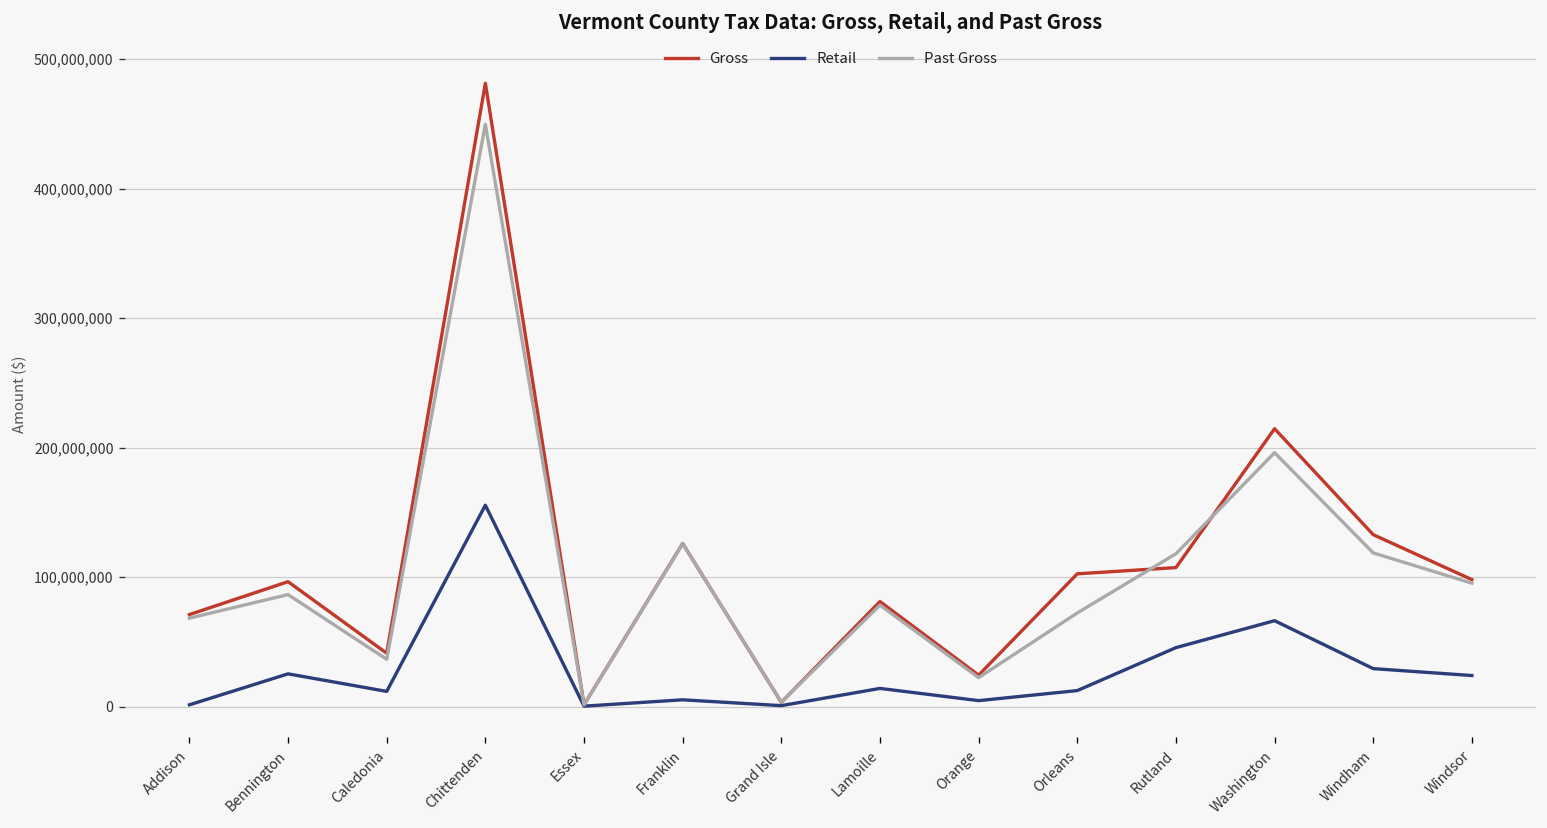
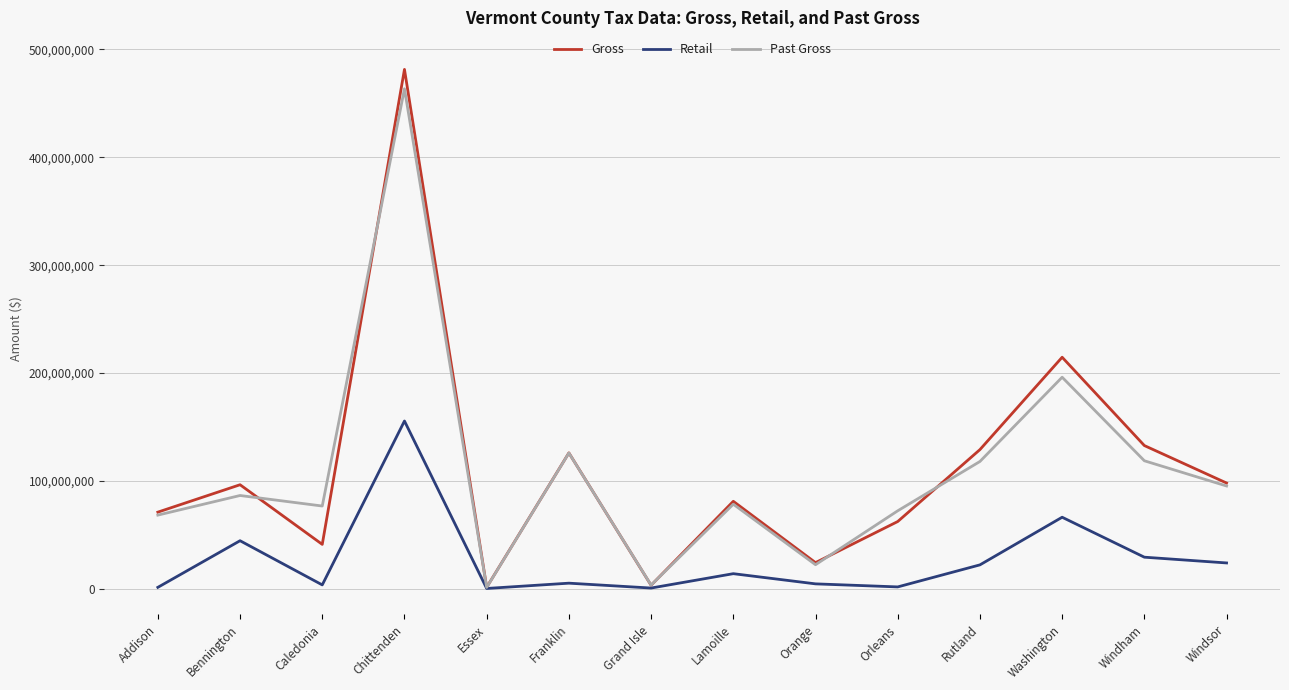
Retail, Bennington: 25,000,000 -> 45,000,000
Retail, Caledonia: 12,000,000 -> 4,000,000
Past Gross, Caledonia: 37,000,000 -> 77,000,000
Past Gross, Chittenden: 450,000,000 -> 464,000,000
Gross, Orleans: 103,000,000 -> 62,000,000
Retail, Orleans: 12,000,000 -> 2,000,000
Gross, Rutland: 107,000,000 -> 129,000,000
Retail, Rutland: 46,000,000 -> 22,000,000
